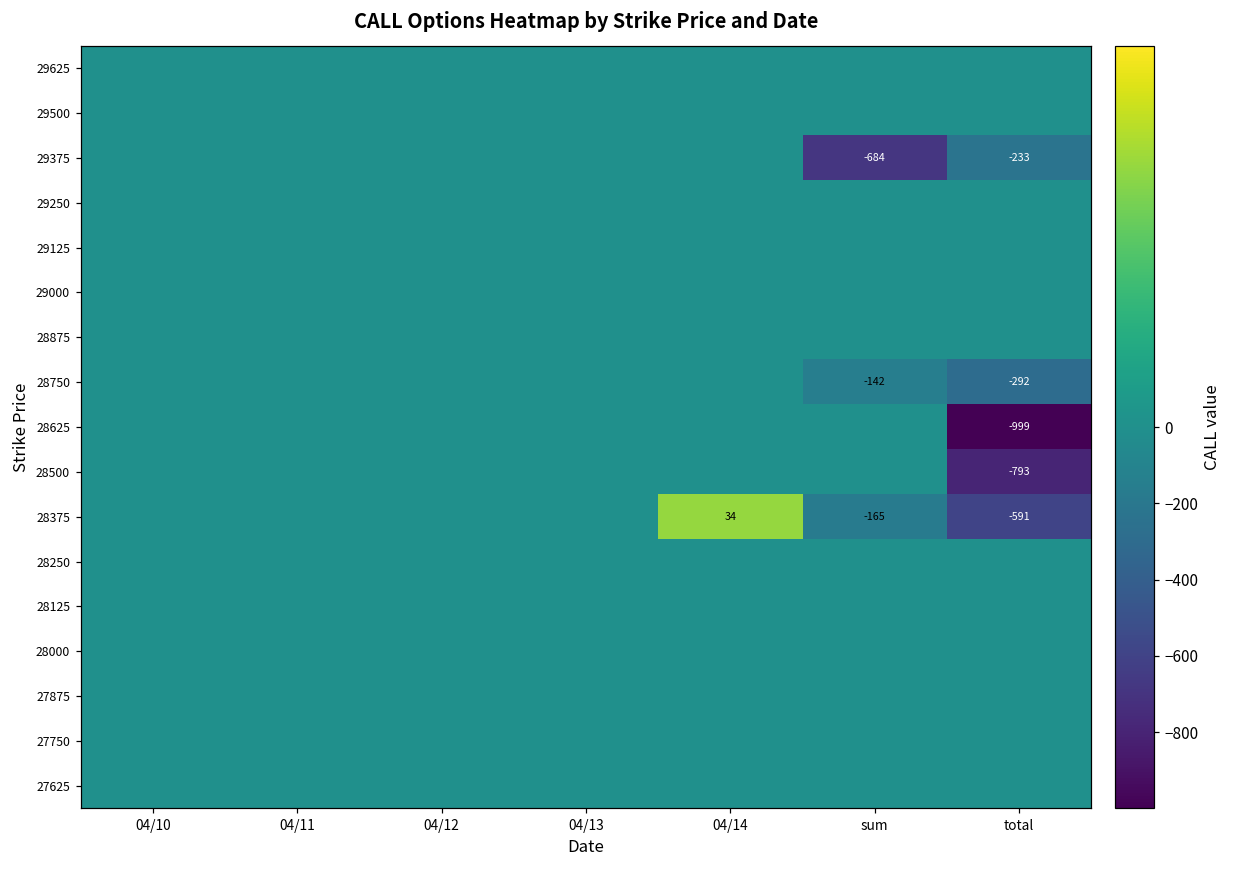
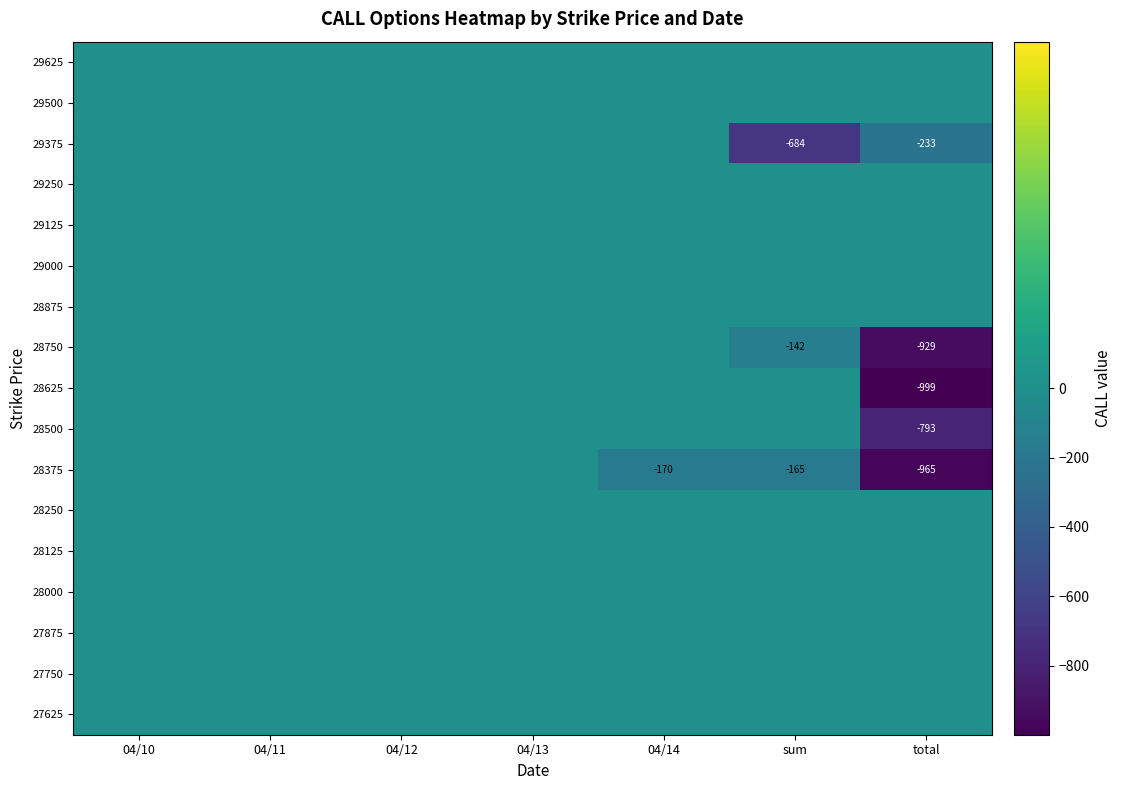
28750, total: -292 -> -929
28375, 04/14: 34 -> -170
28375, total: -591 -> -965
